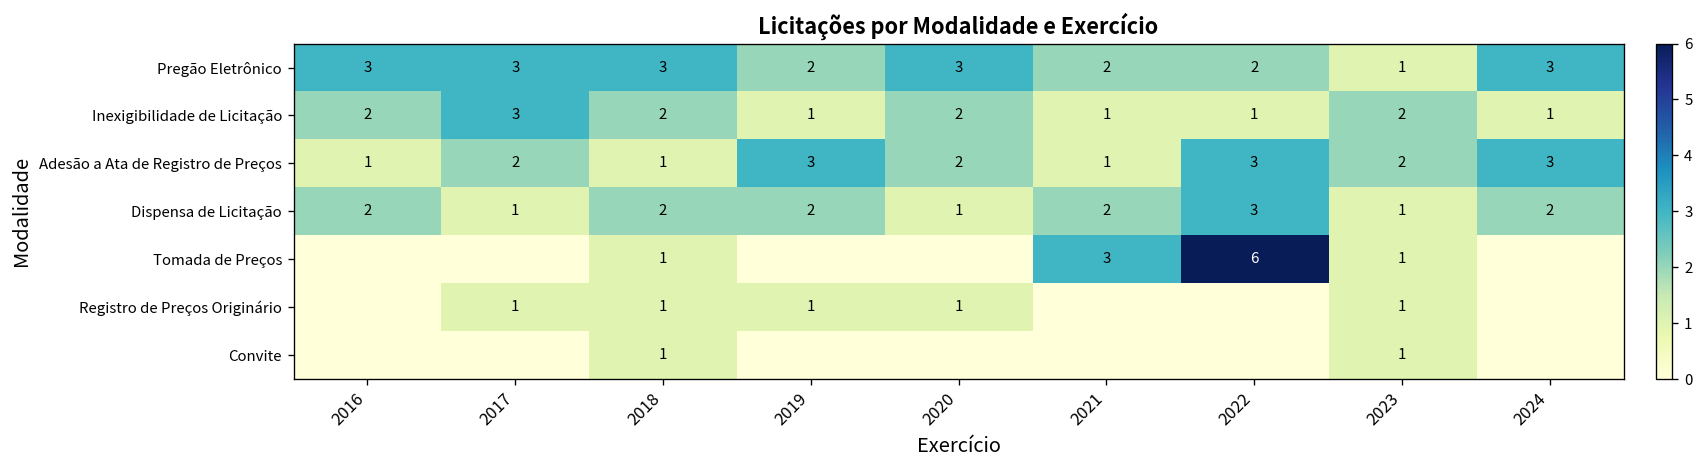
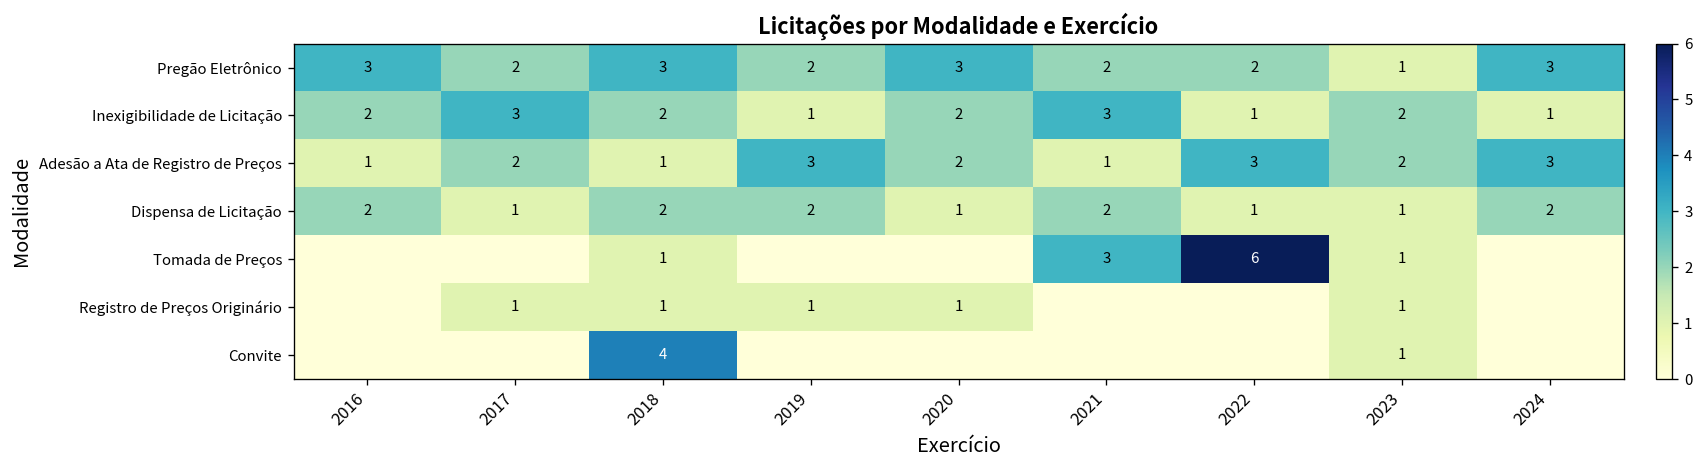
Pregão Eletrônico, 2017: 3 -> 2
Inexigibilidade de Licitação, 2021: 1 -> 3
Dispensa de Licitação, 2022: 3 -> 1
Convite, 2018: 1 -> 4
